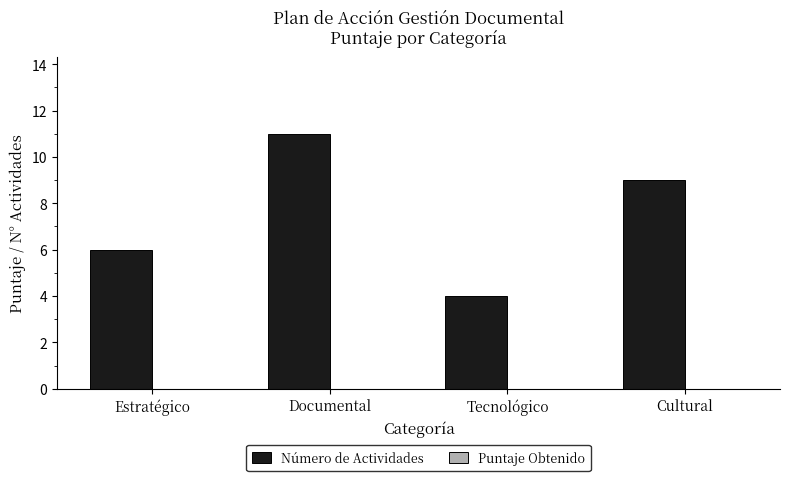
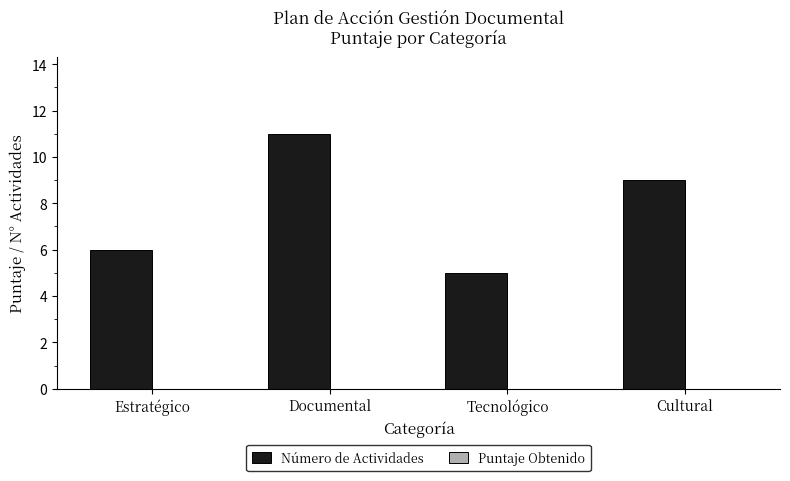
Número de Actividades, Tecnológico: 4 -> 5
